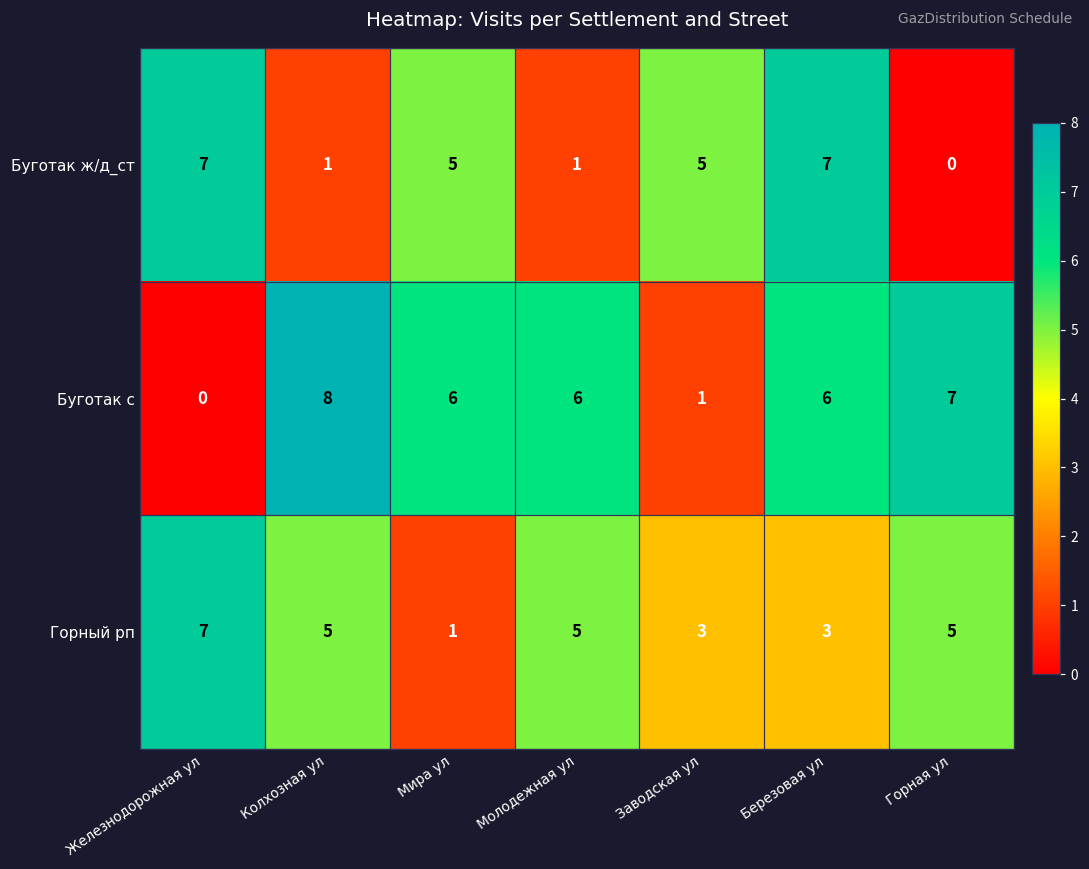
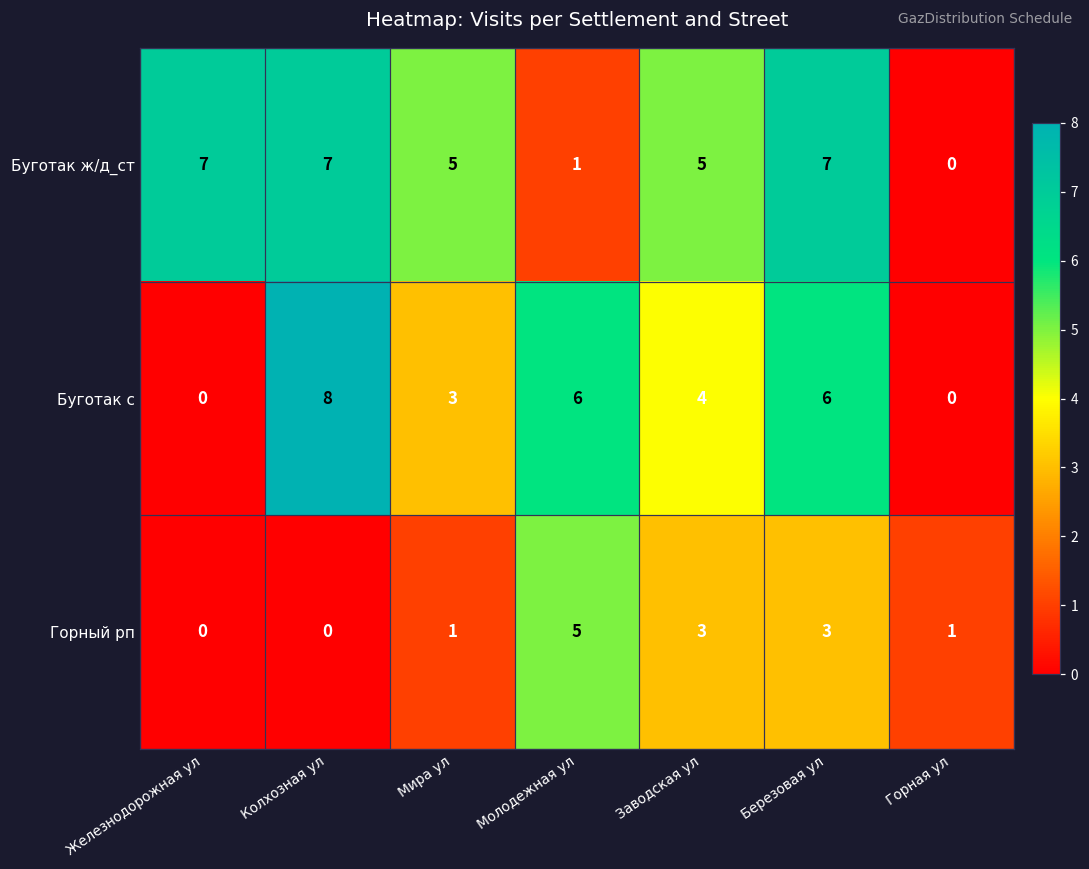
Буготак ж/д_ст, Колхозная ул: 1 -> 7
Буготак с, Мира ул: 6 -> 3
Буготак с, Заводская ул: 1 -> 4
Буготак с, Горная ул: 7 -> 0
Горный рп, Железнодорожная ул: 7 -> 0
Горный рп, Колхозная ул: 5 -> 0
Горный рп, Горная ул: 5 -> 1
